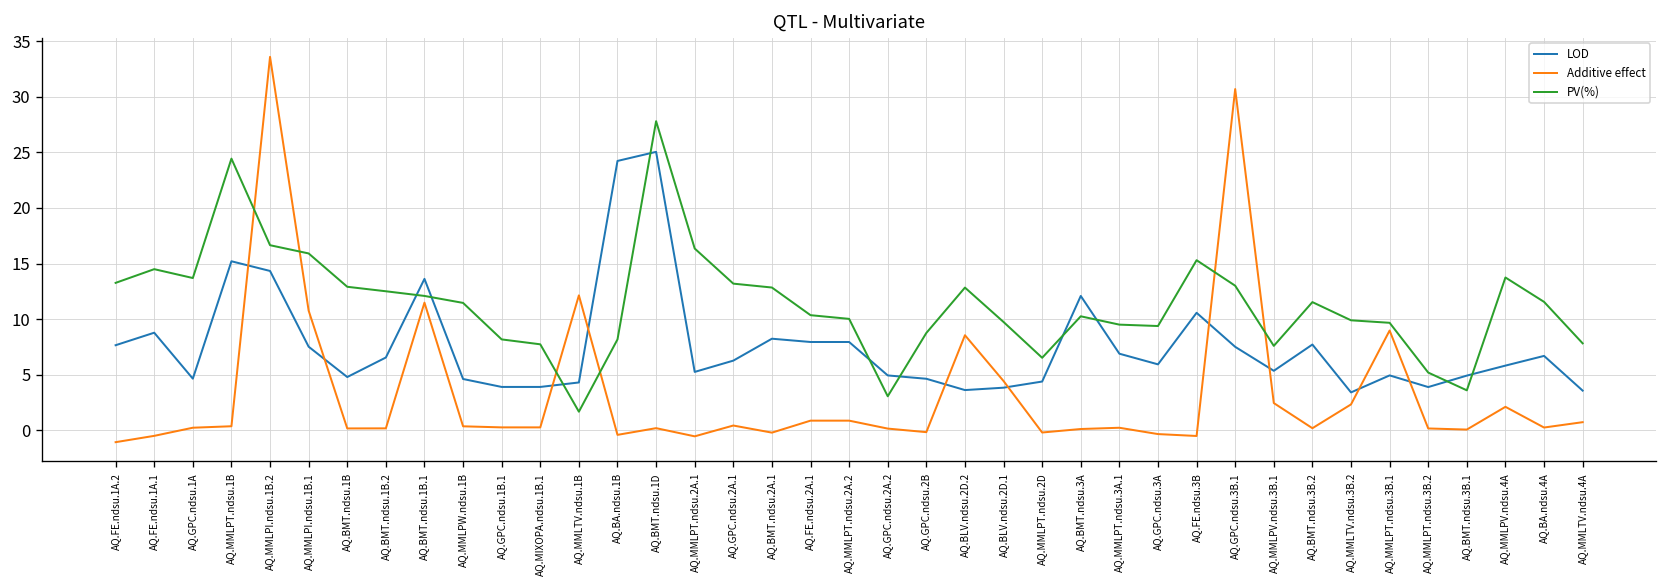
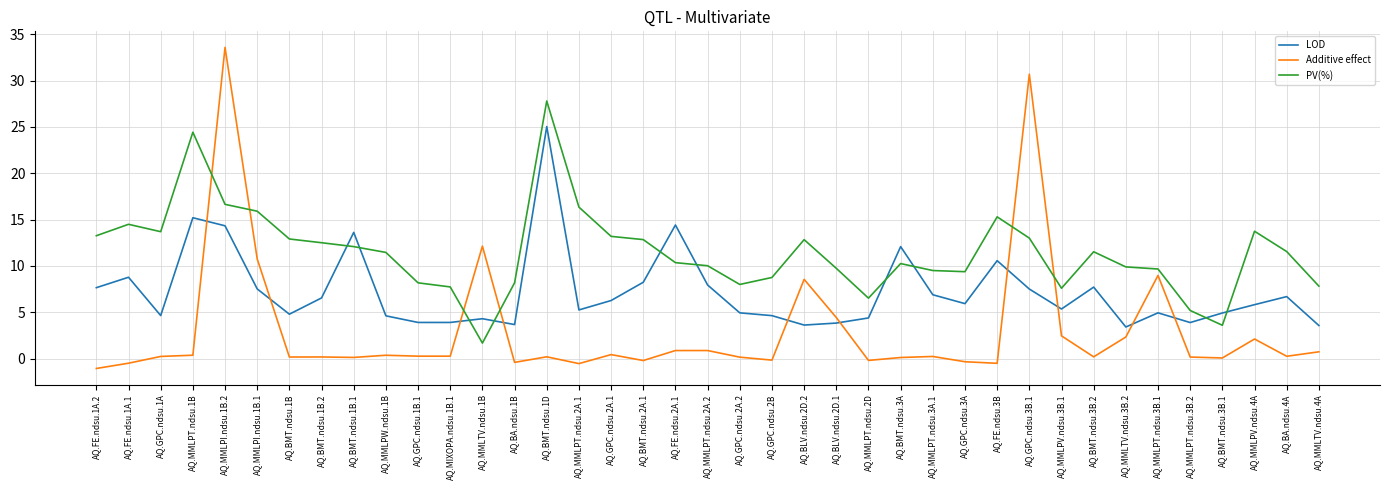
Additive effect, AQ.BMT.ndsu.1B.1: 11 -> 0
LOD, AQ.BA.ndsu.1B: 24 -> 4
LOD, AQ.FE.ndsu.2A.1: 8 -> 14
PV(%), AQ.GPC.ndsu.2A.2: 3 -> 8
